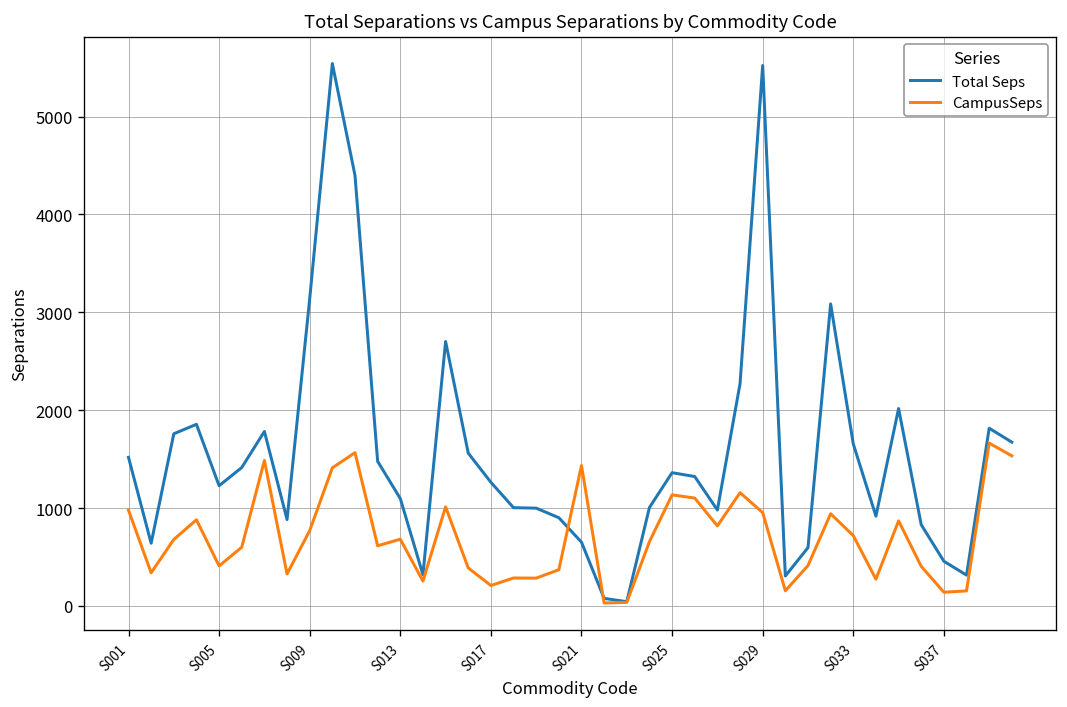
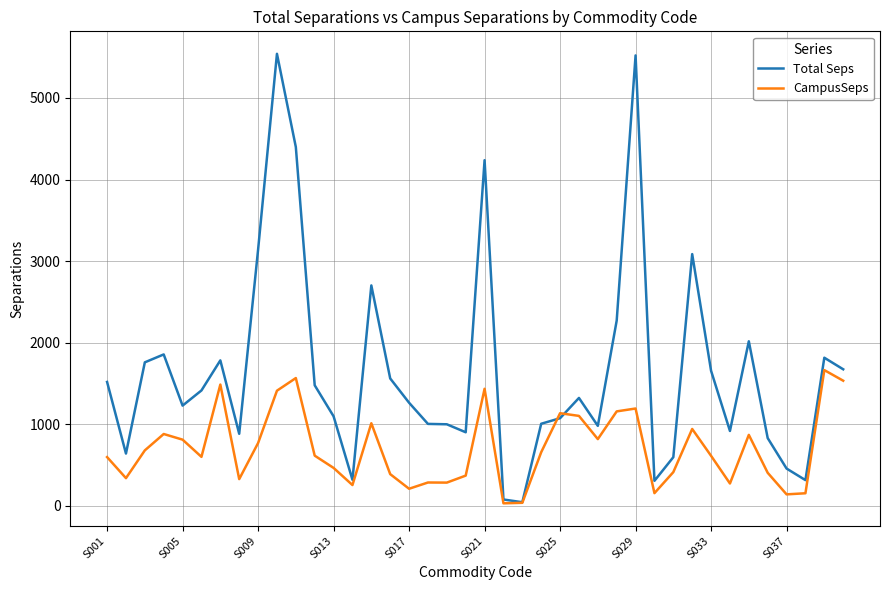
CampusSeps, S001: 1000 -> 600
CampusSeps, S005: 400 -> 800
CampusSeps, S013: 700 -> 500
Total Seps, S021: 700 -> 4200
Total Seps, S025: 1400 -> 1100
CampusSeps, S029: 1000 -> 1200
CampusSeps, S033: 700 -> 600
